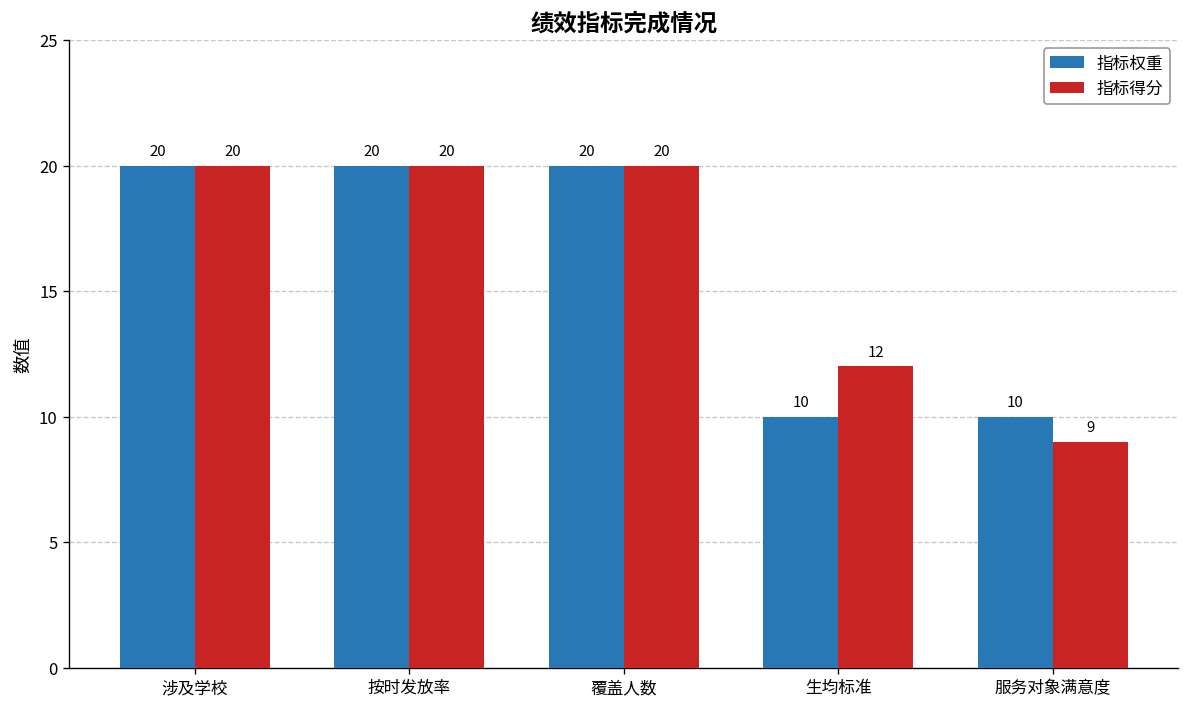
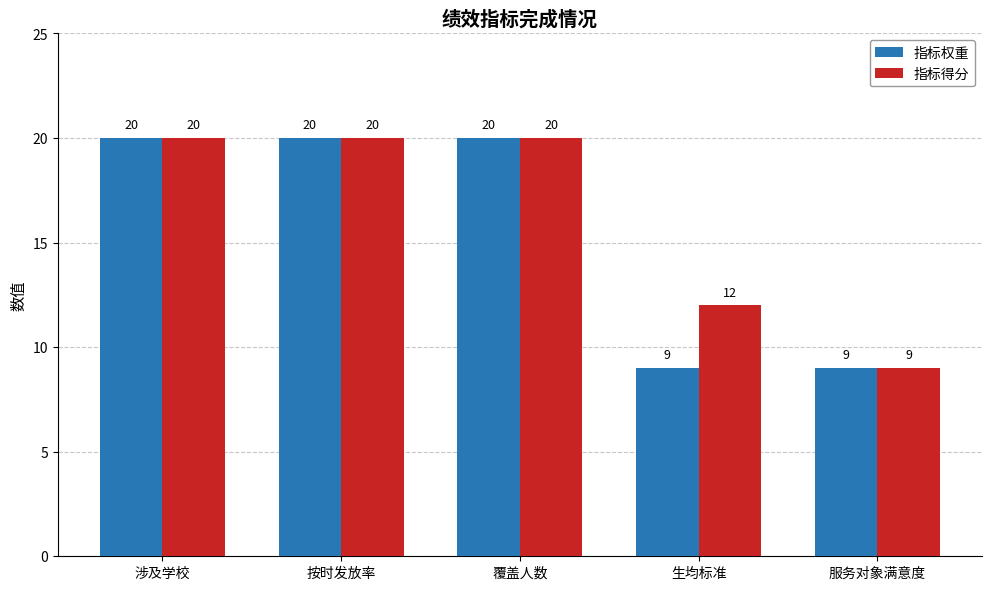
指标权重, 生均标准: 10 -> 9
指标权重, 服务对象满意度: 10 -> 9
